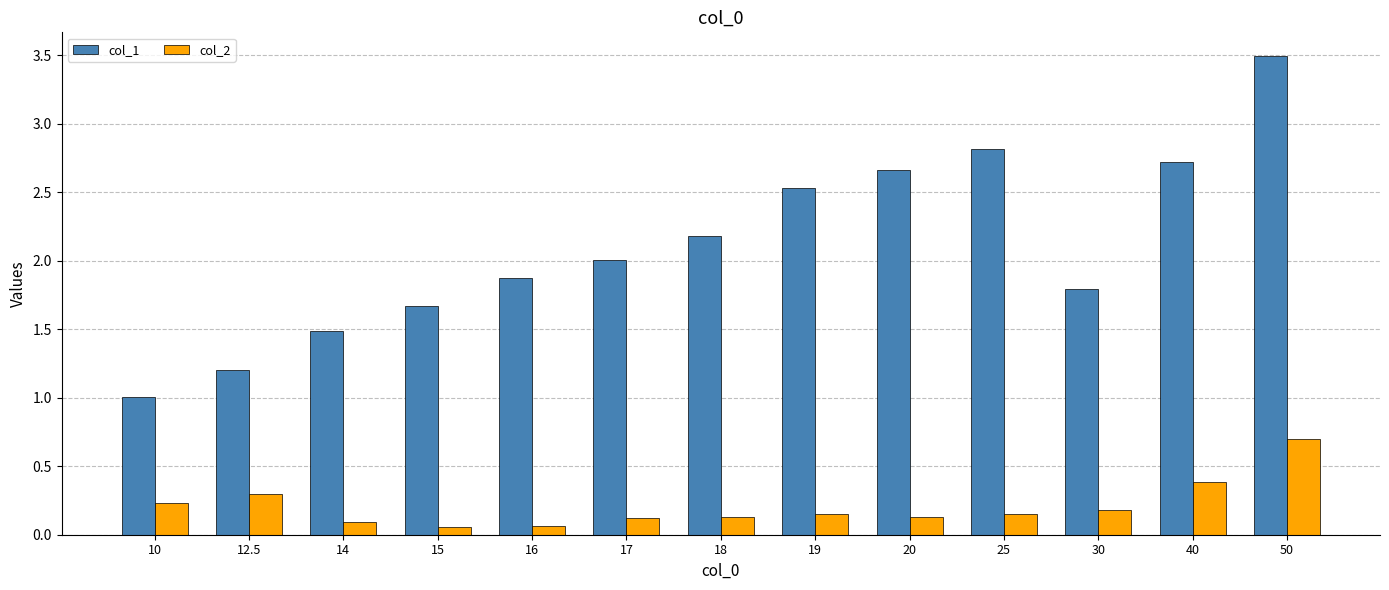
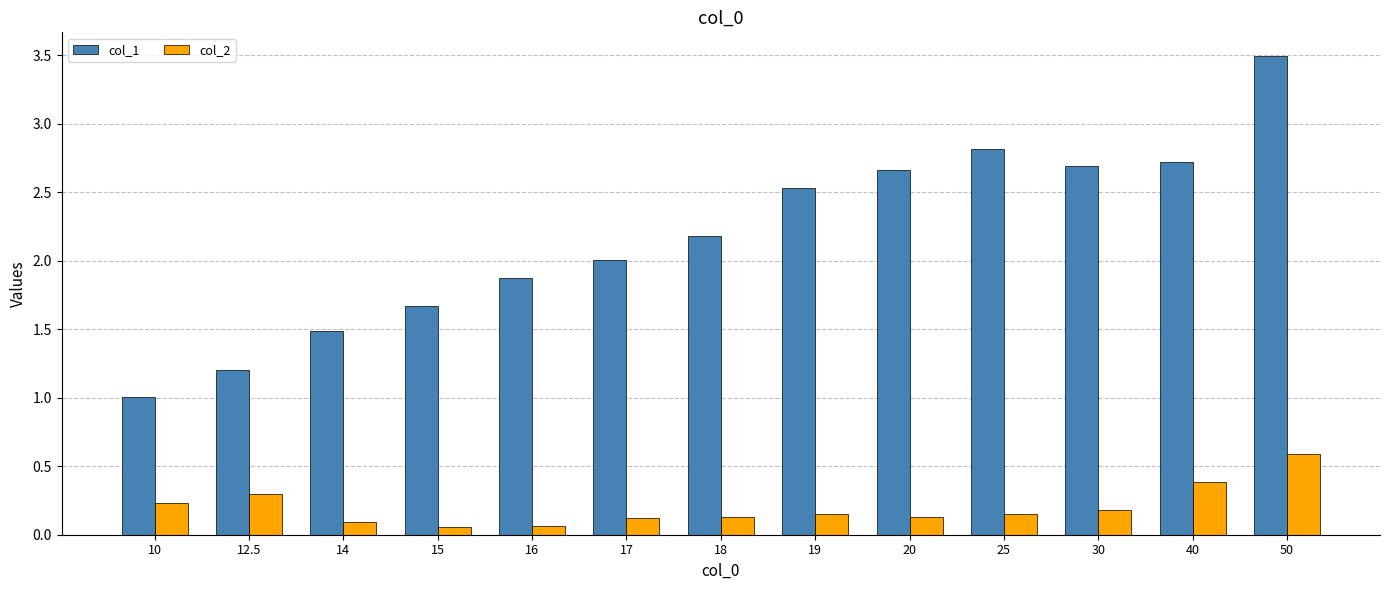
col_1, 30: 1.80 -> 2.69
col_2, 50: 0.70 -> 0.59
